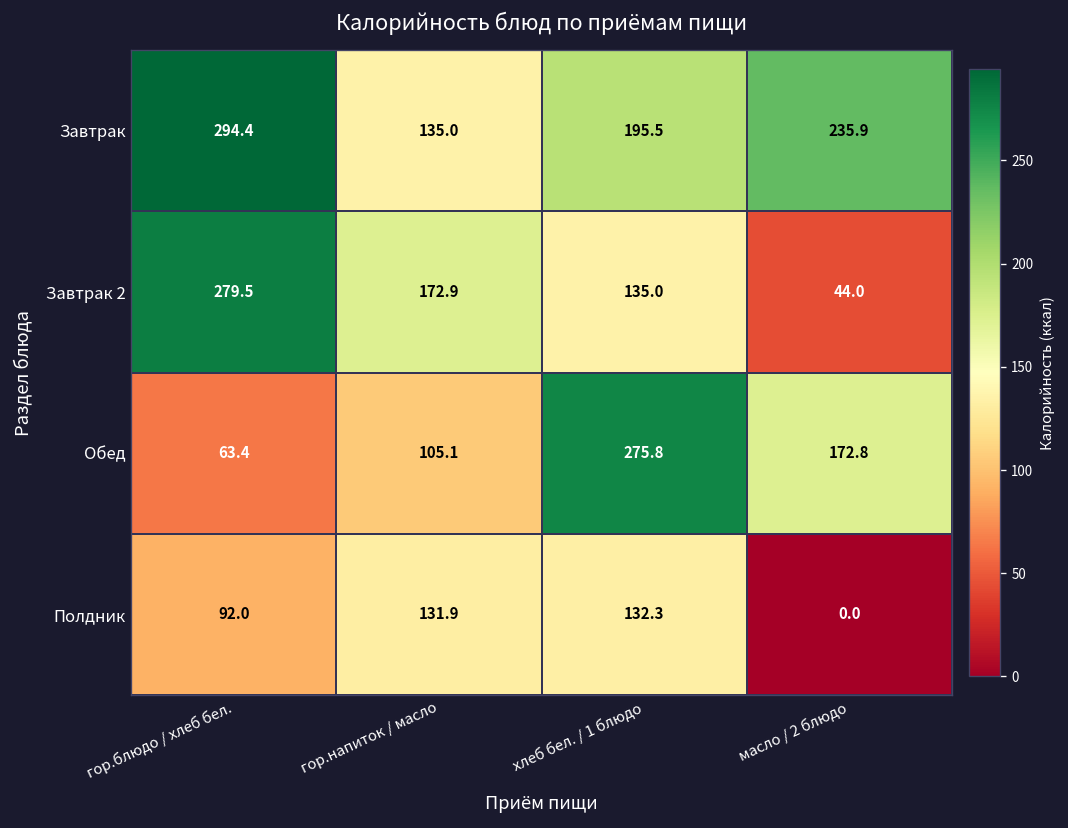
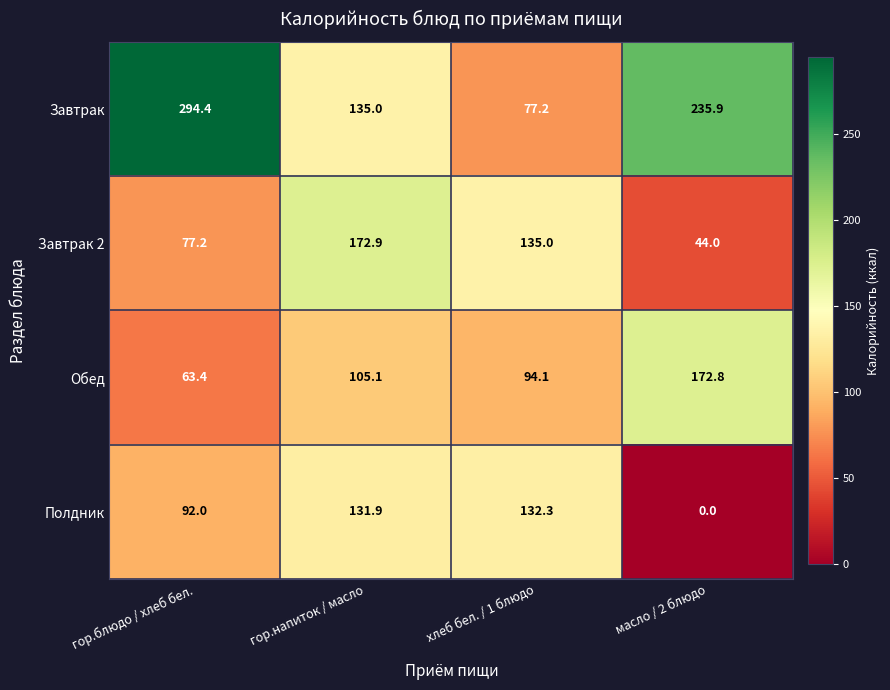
Завтрак, хлеб бел. / 1 блюдо: 195.5 -> 77.2
Завтрак 2, гор.блюдо / хлеб бел.: 279.5 -> 77.2
Обед, хлеб бел. / 1 блюдо: 275.8 -> 94.1
